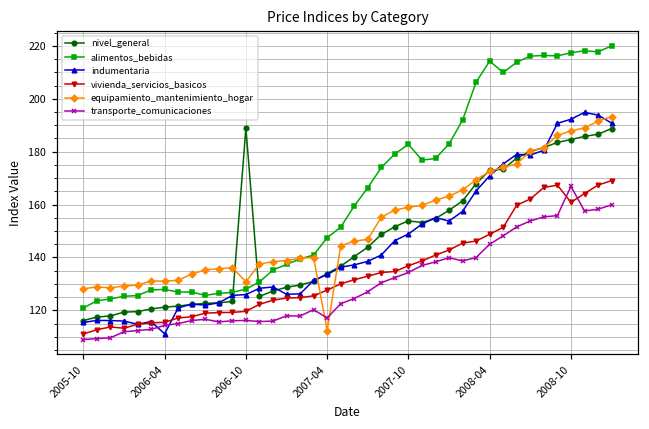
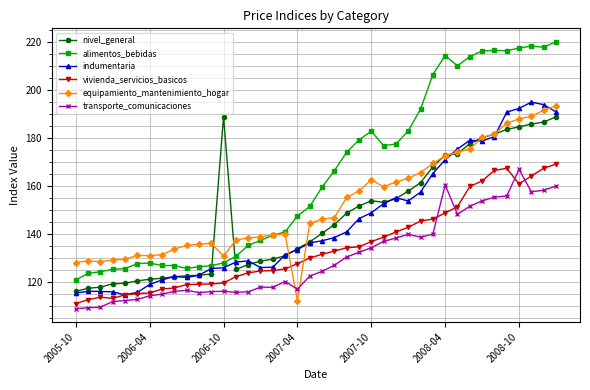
indumentaria, 2006-04: 111 -> 119
equipamiento_mantenimiento_hogar, 2007-10: 159 -> 163
transporte_comunicaciones, 2008-04: 145 -> 160
